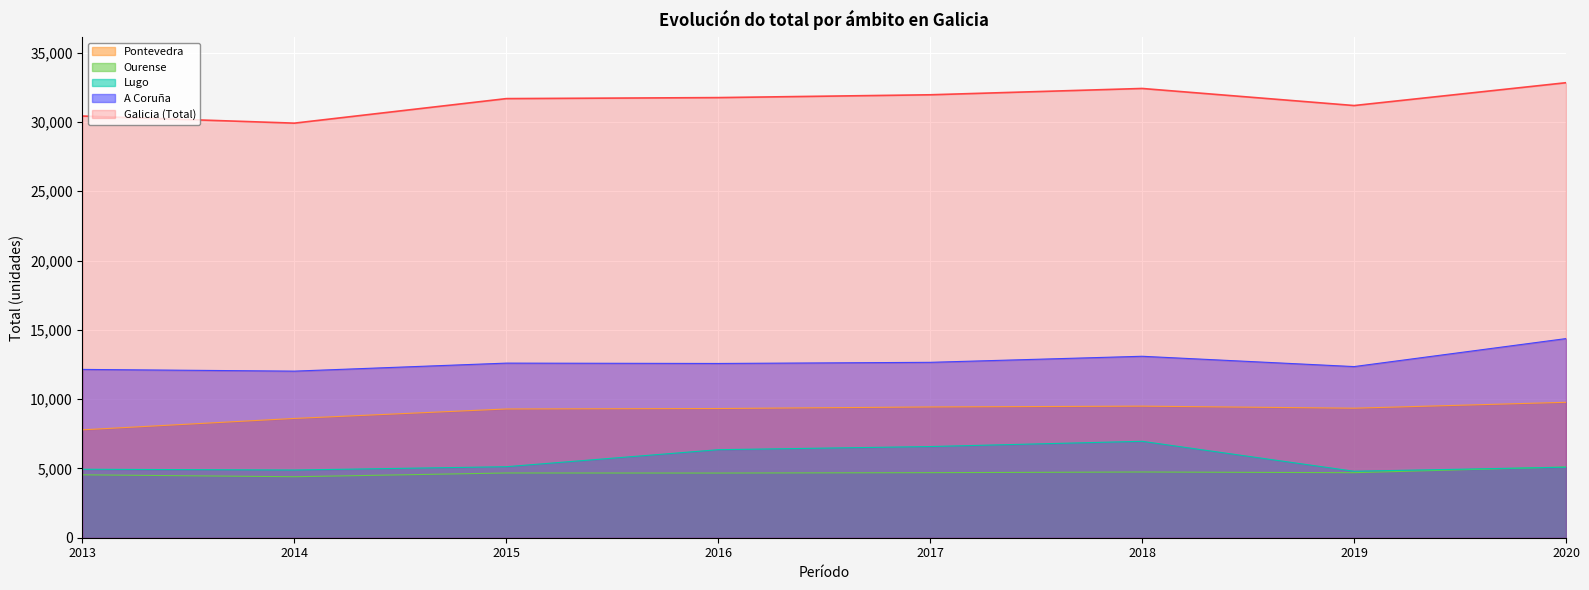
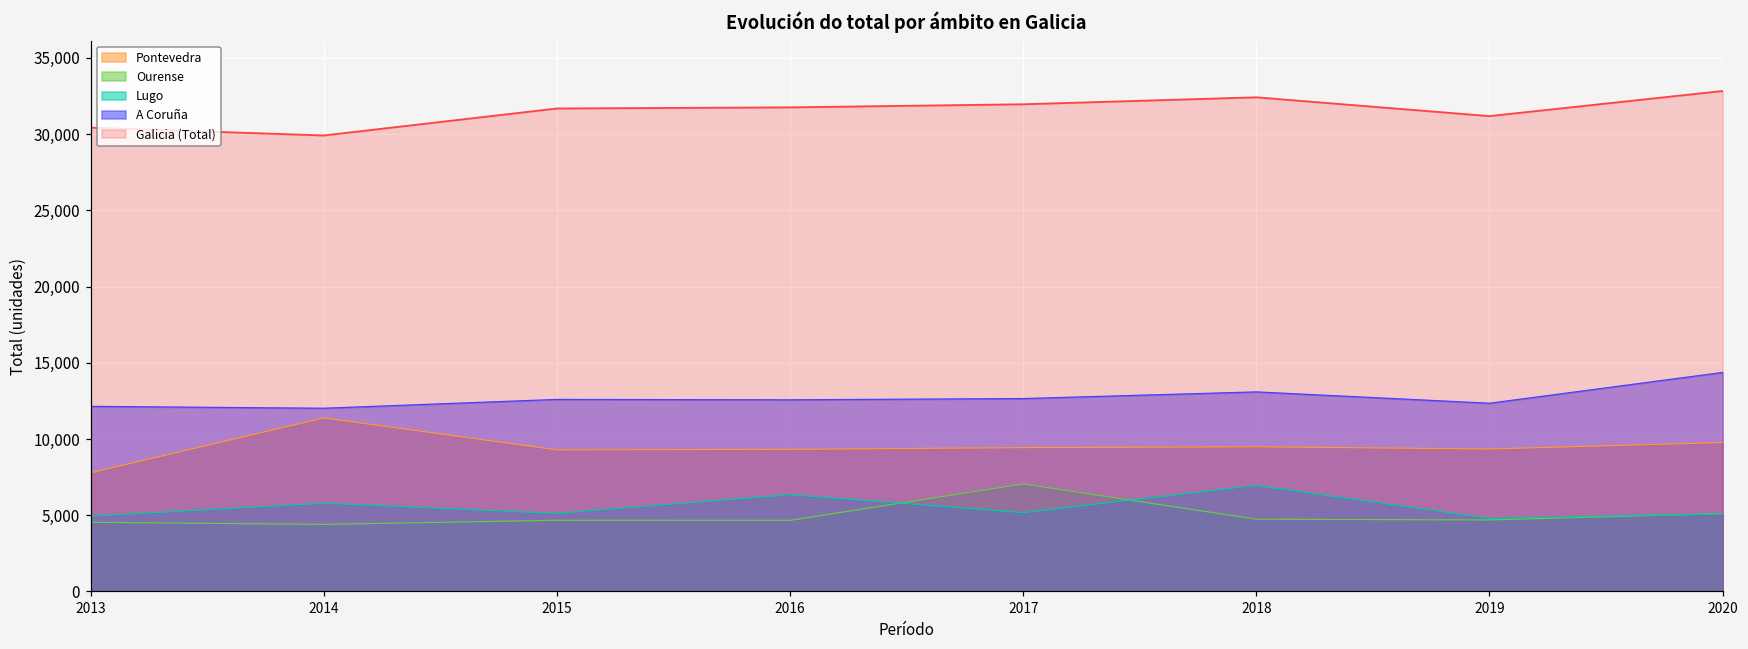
Pontevedra, 2014: 8,600 -> 11,400
Lugo, 2014: 4,900 -> 5,800
Ourense, 2017: 4,700 -> 7,100
Lugo, 2017: 6,600 -> 5,200
